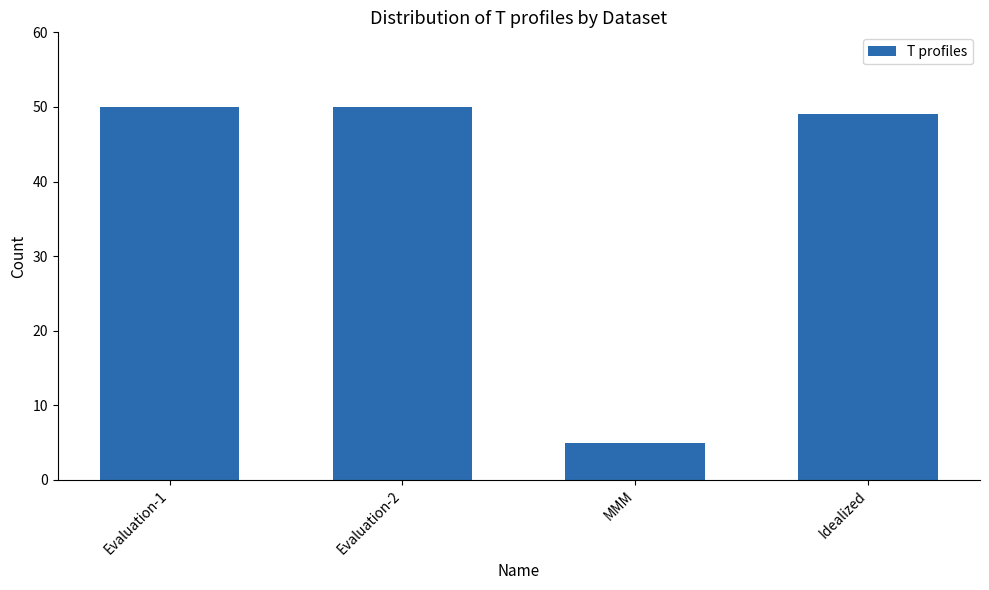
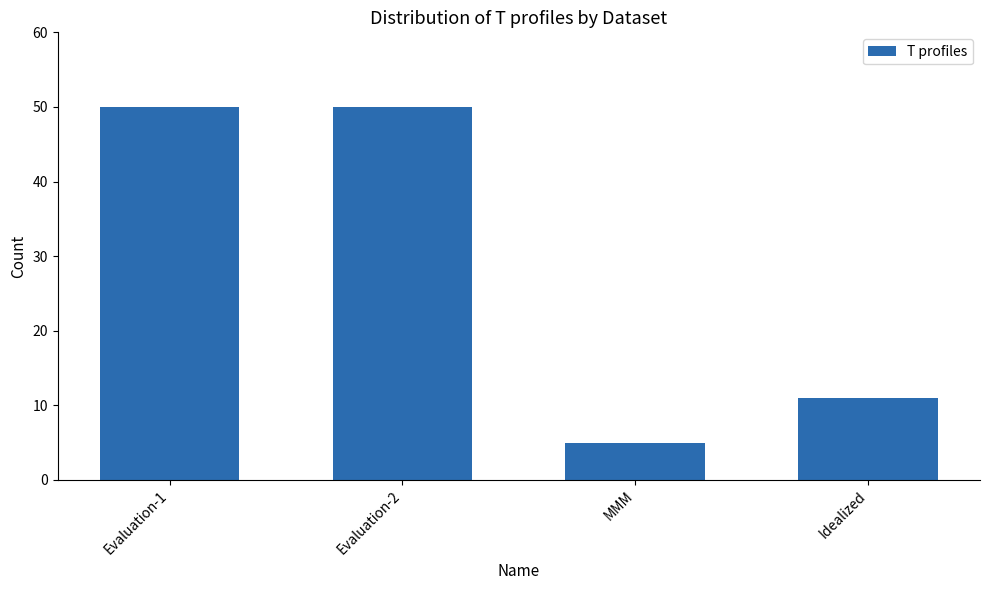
Idealized: 49 -> 11
